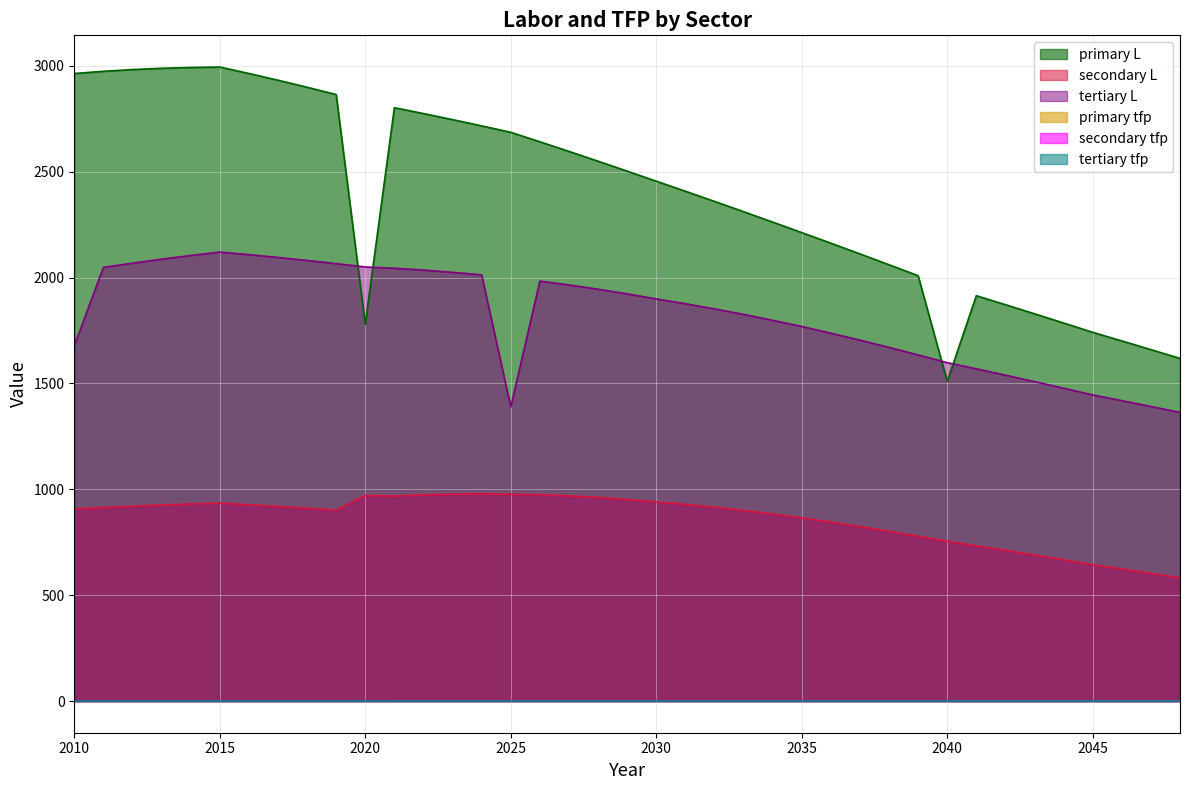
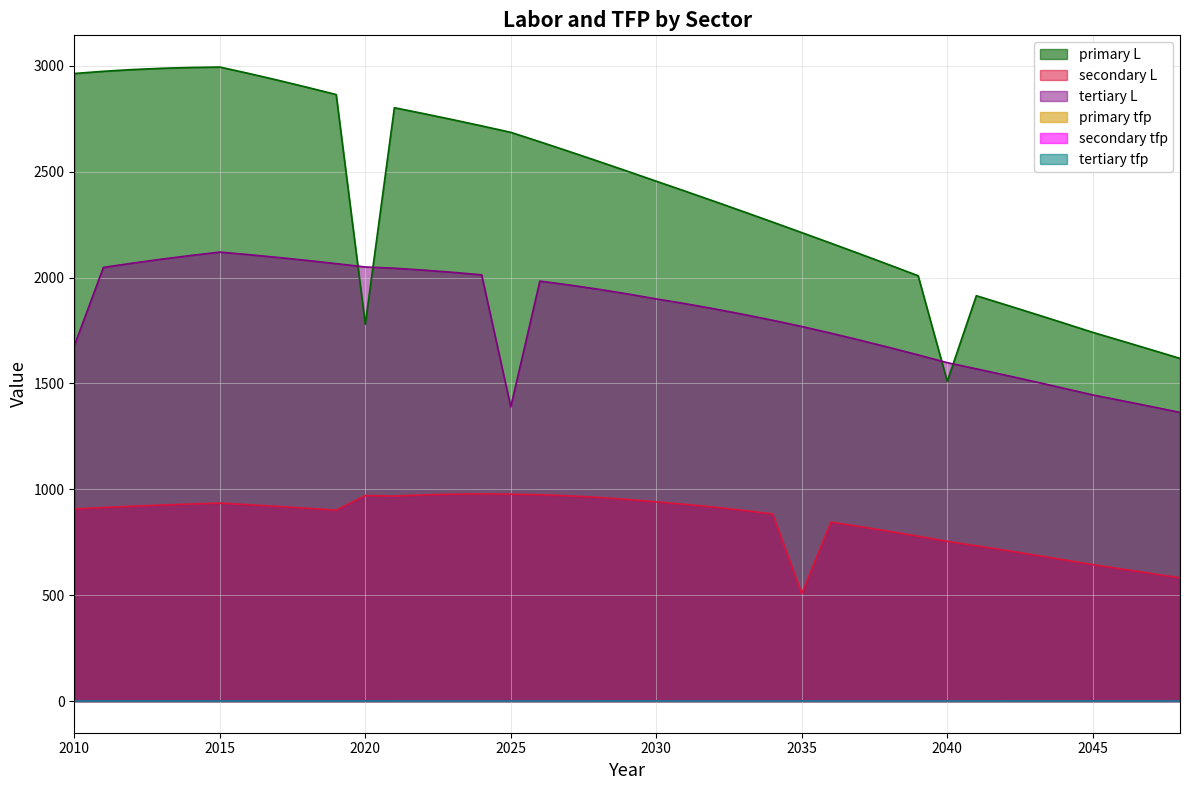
secondary L, 2035: 870 -> 510
